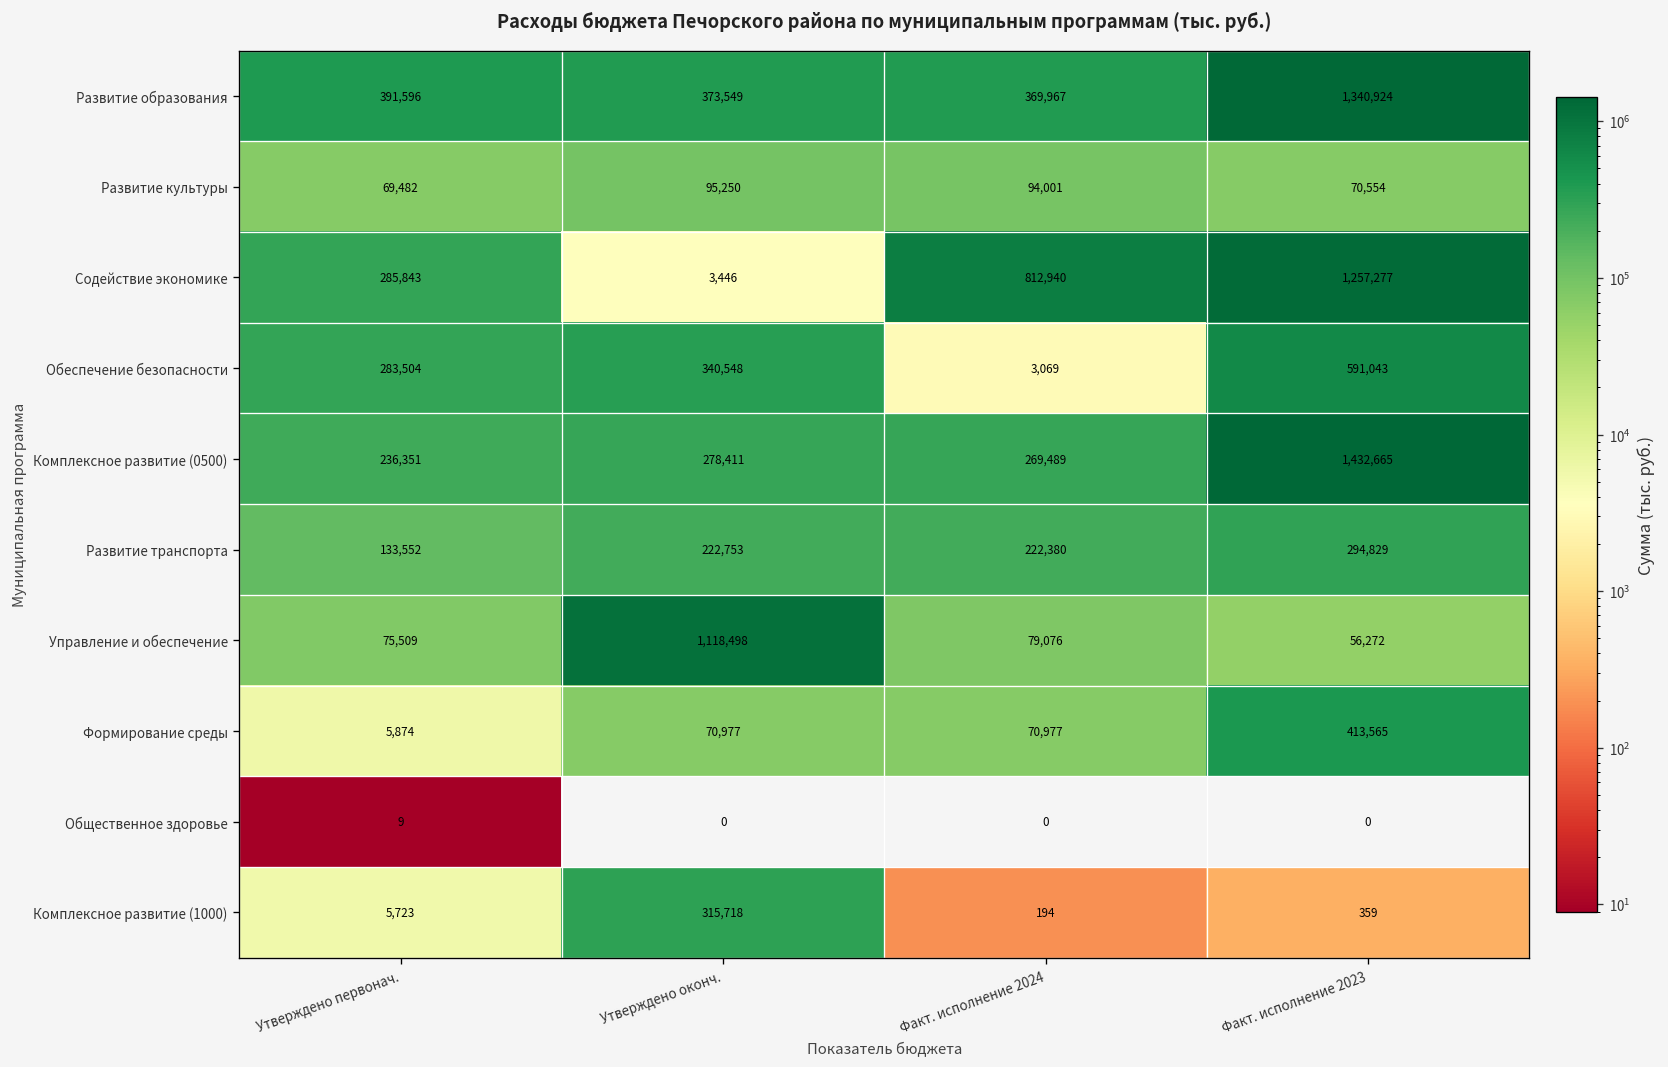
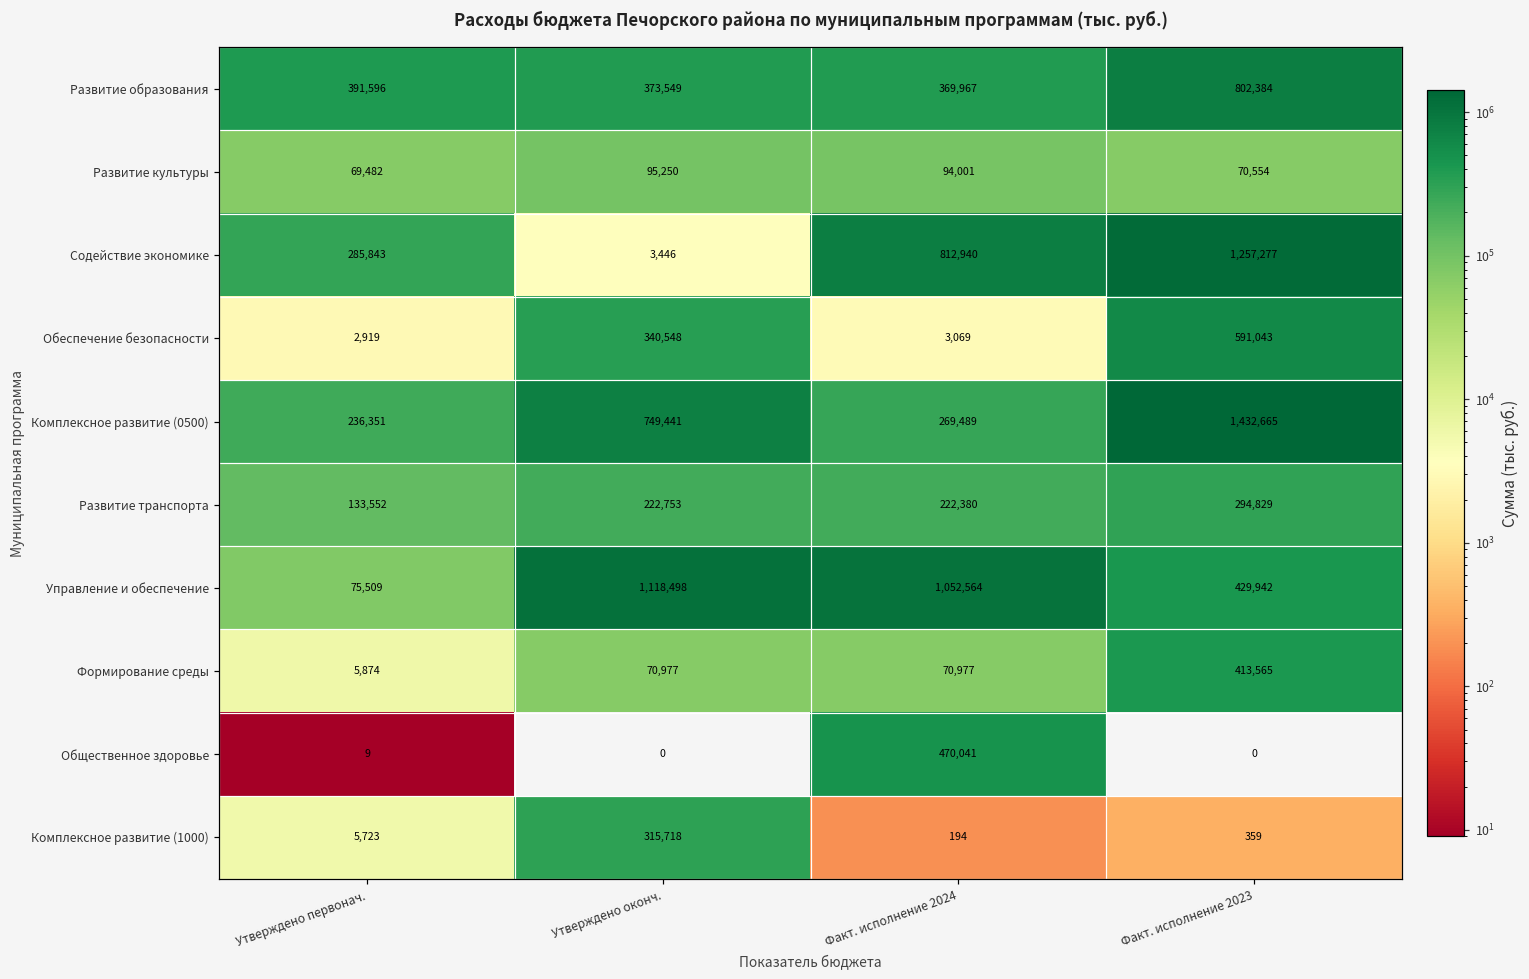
Развитие образования, Факт. исполнение 2023: 1,340,924 -> 802,384
Обеспечение безопасности, Утверждено первонач.: 283,504 -> 2,919
Комплексное развитие (0500), Утверждено оконч.: 278,411 -> 749,441
Управление и обеспечение, Факт. исполнение 2024: 79,076 -> 1,052,564
Управление и обеспечение, Факт. исполнение 2023: 56,272 -> 429,942
Общественное здоровье, Факт. исполнение 2024: 0 -> 470,041
